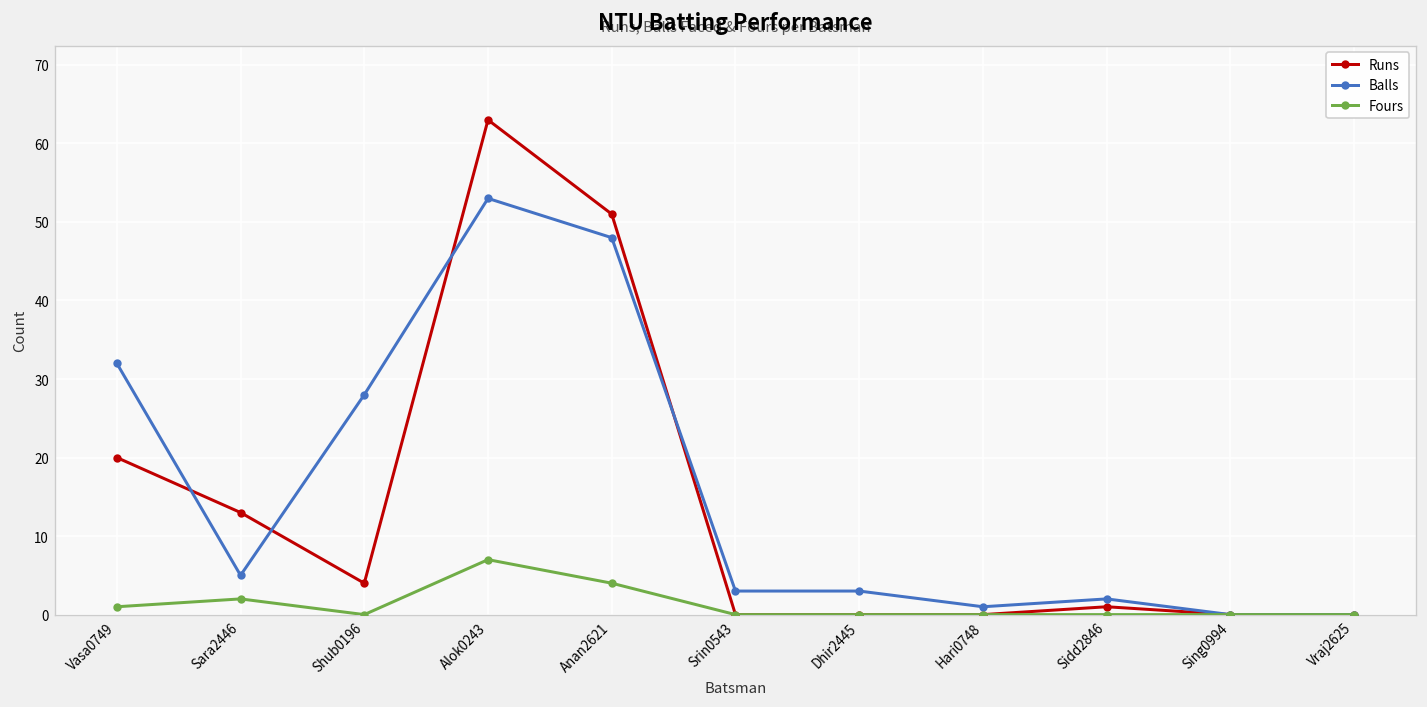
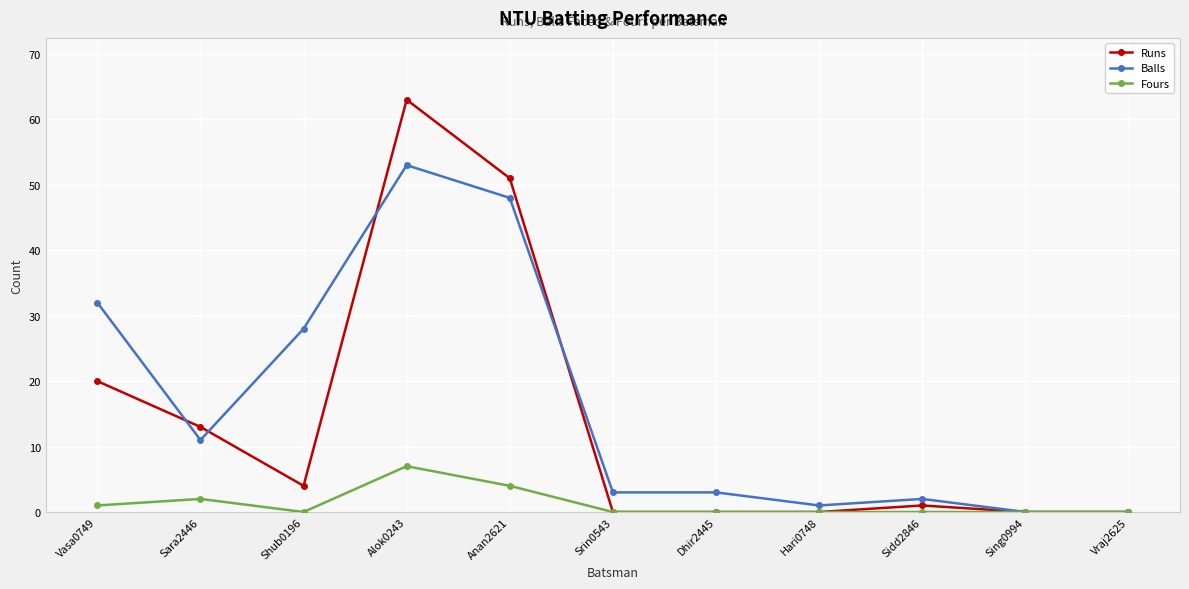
Balls, Sara2446: 5 -> 11
